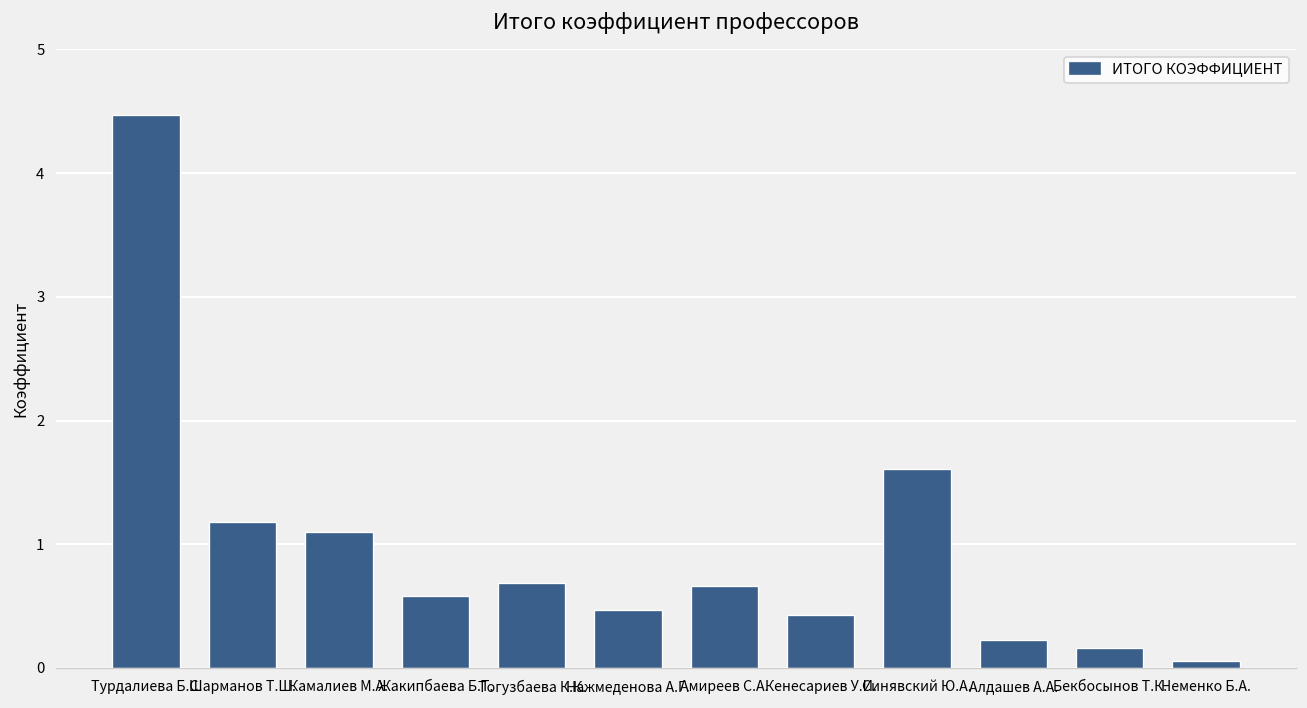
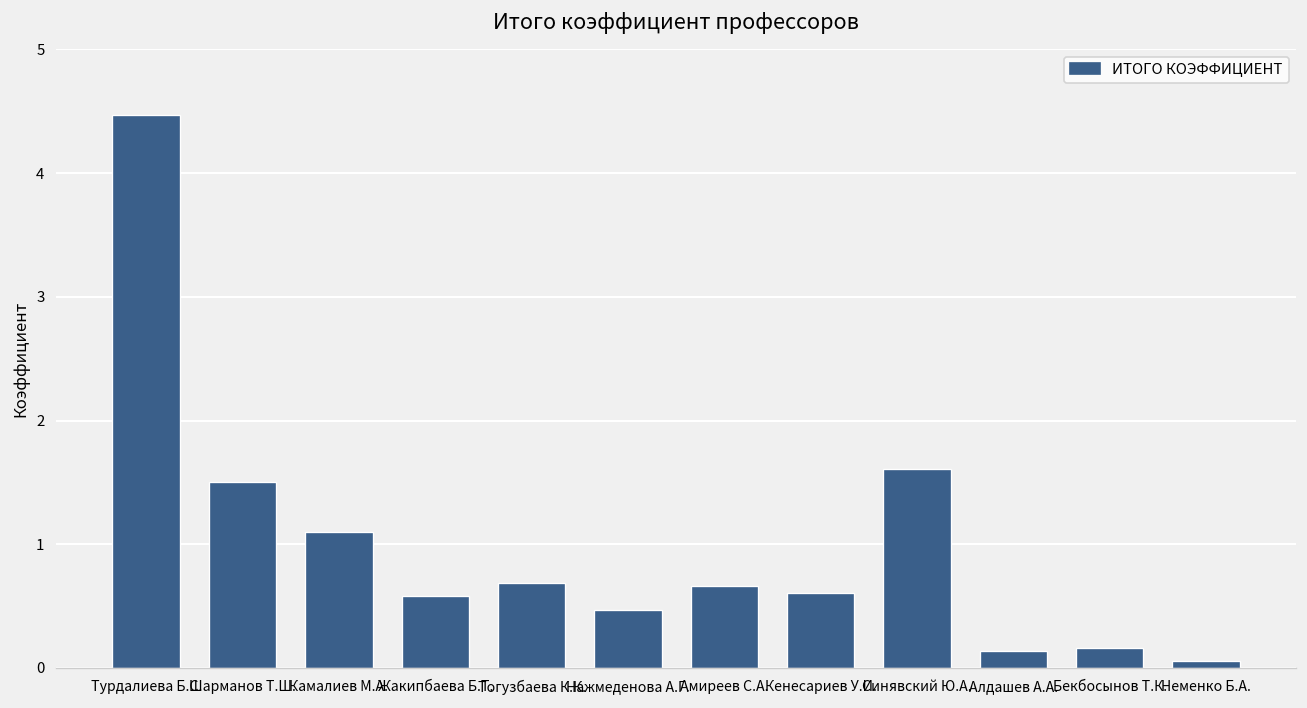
Шарманов Т.Ш.: 1.18 -> 1.50
Кенесариев У.И.: 0.43 -> 0.61
Алдашев А.А.: 0.22 -> 0.14
